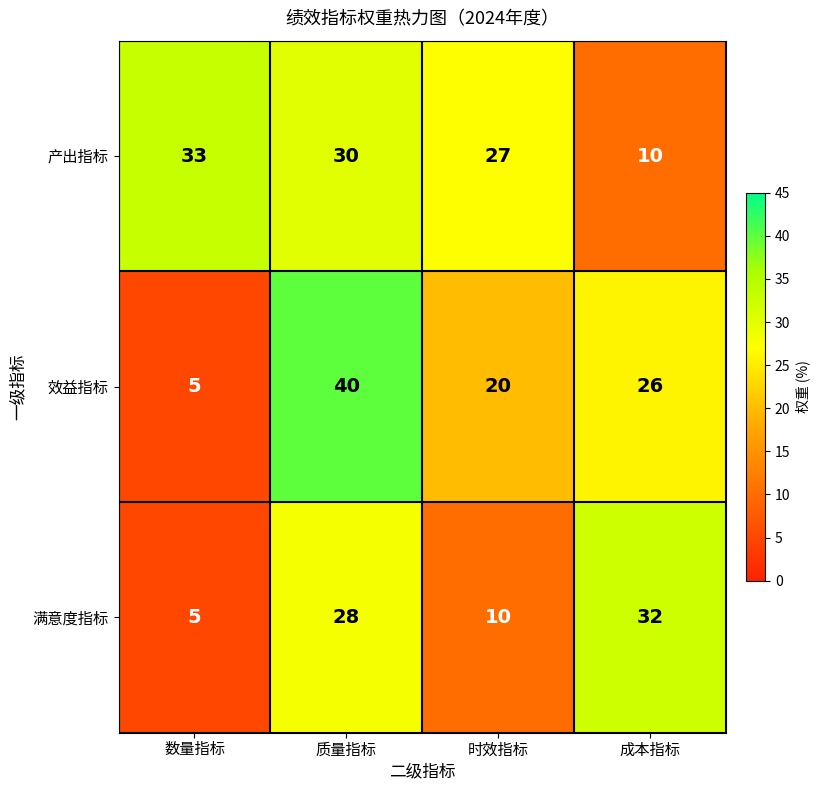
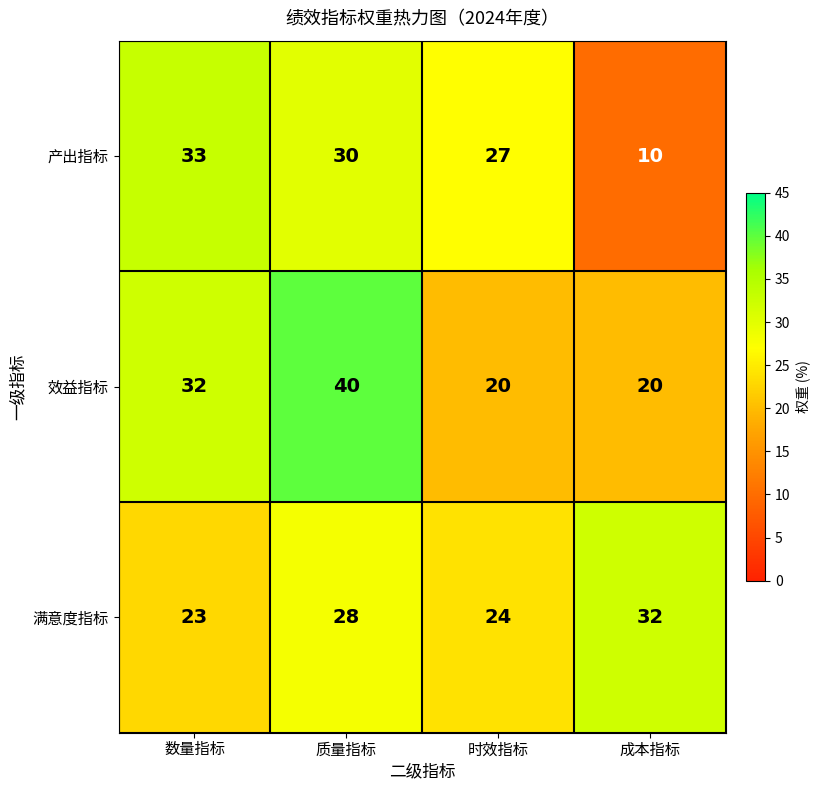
效益指标, 数量指标: 5 -> 32
效益指标, 成本指标: 26 -> 20
满意度指标, 数量指标: 5 -> 23
满意度指标, 时效指标: 10 -> 24
